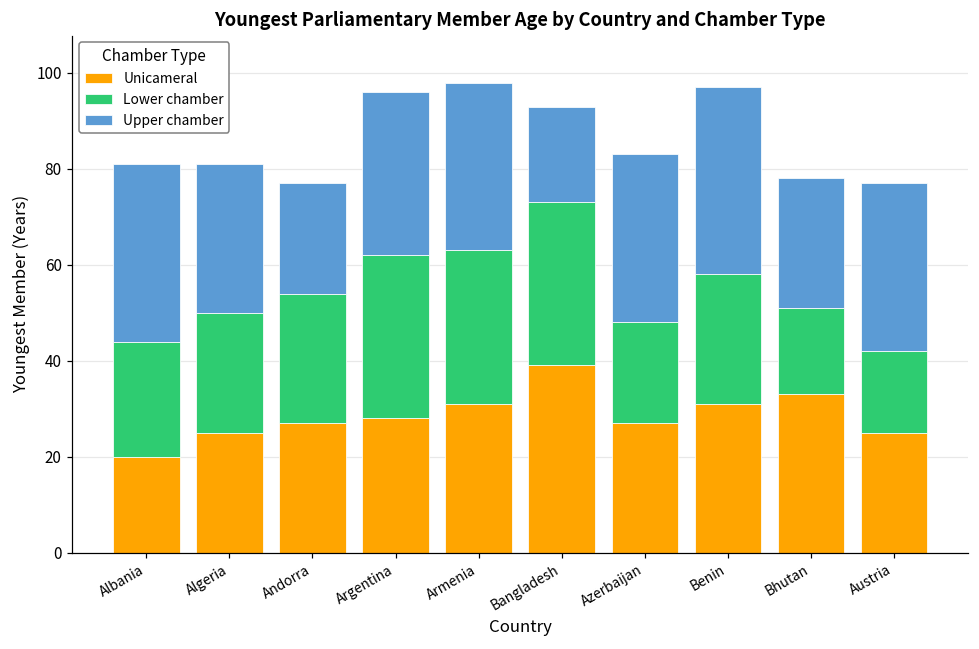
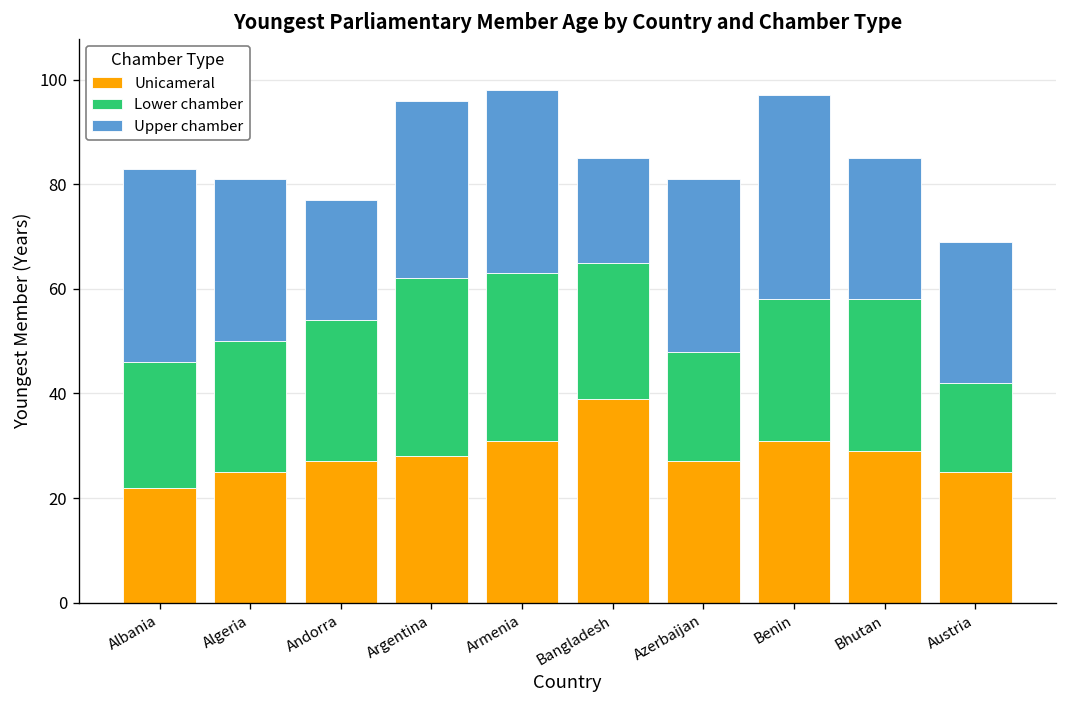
Unicameral, Albania: 20 -> 22
Lower chamber, Bangladesh: 34 -> 26
Upper chamber, Azerbaijan: 35 -> 33
Unicameral, Bhutan: 33 -> 29
Lower chamber, Bhutan: 18 -> 29
Upper chamber, Austria: 35 -> 27
